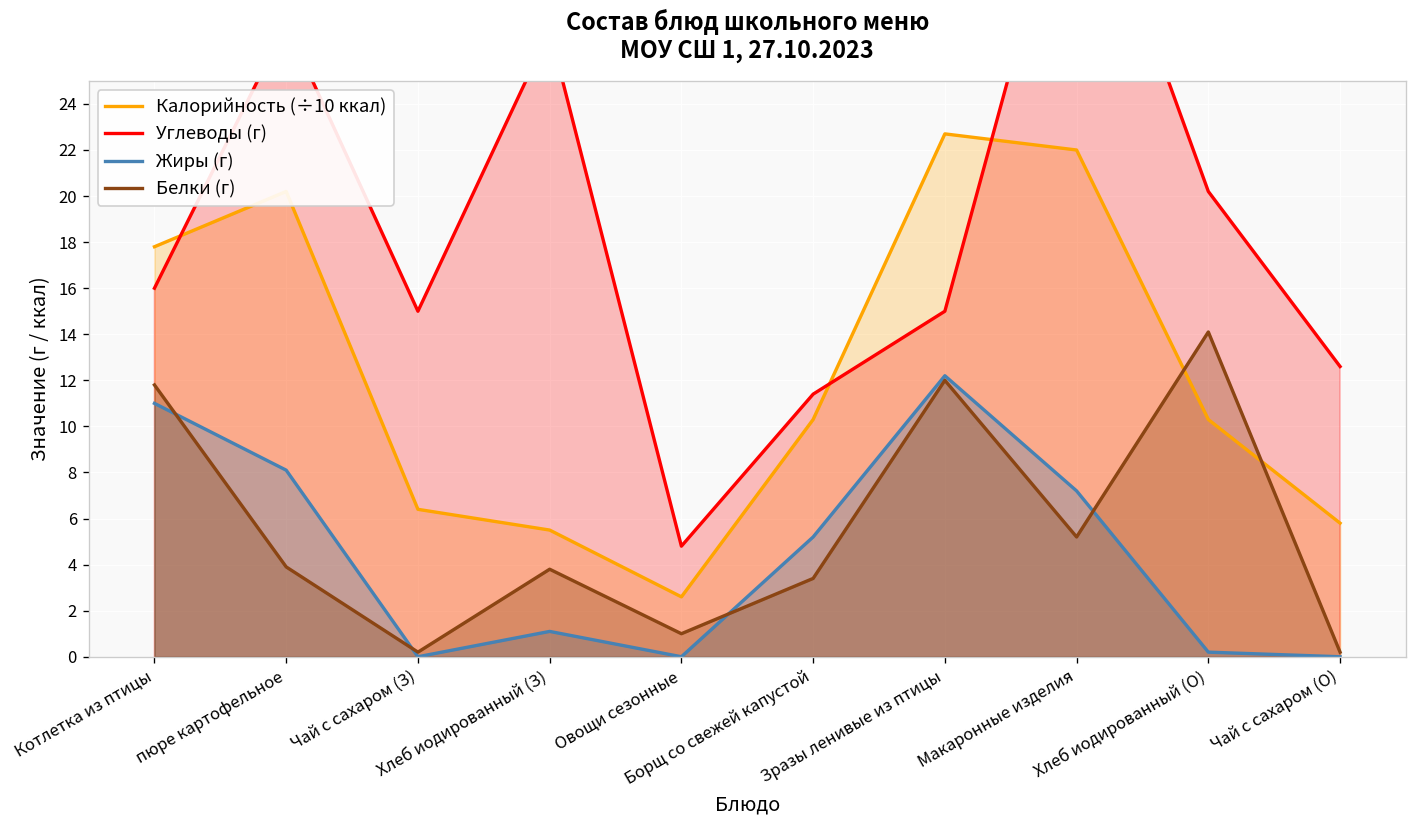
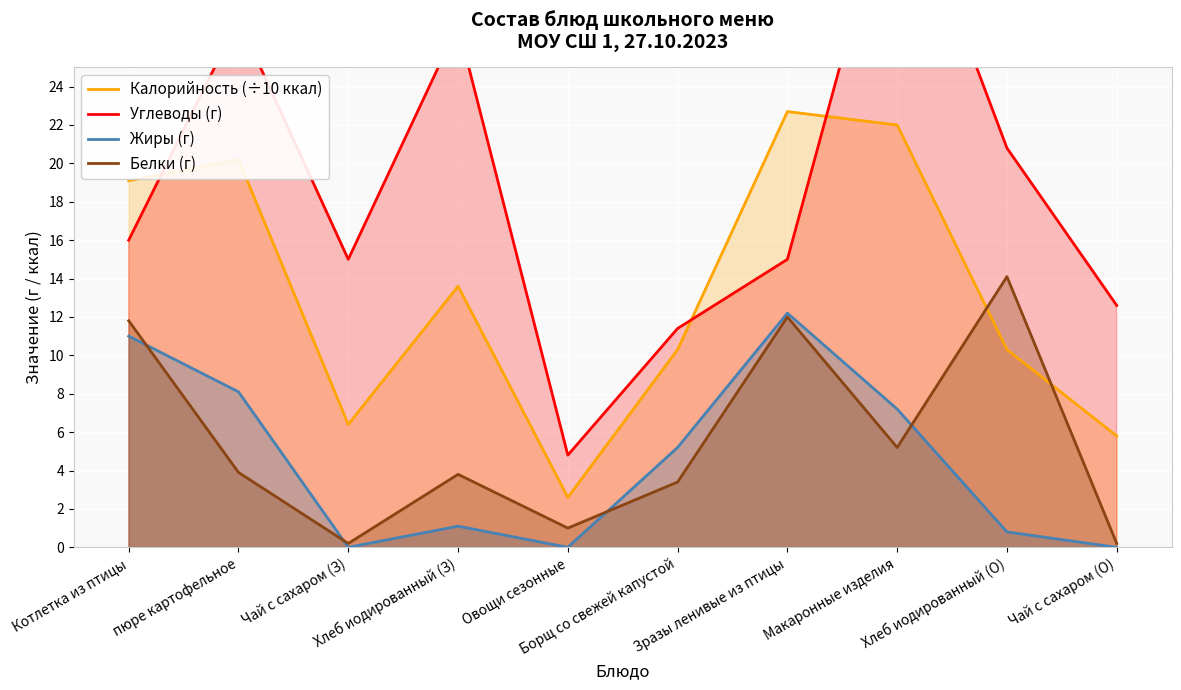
Калорийность (÷10 ккал), Котлетка из птицы: 17.8 -> 19.1
Калорийность (÷10 ккал), Хлеб иодированный (З): 5.5 -> 13.6
Углеводы (г), Хлеб иодированный (О): 20.2 -> 20.8
Жиры (г), Хлеб иодированный (О): 0.2 -> 0.8
